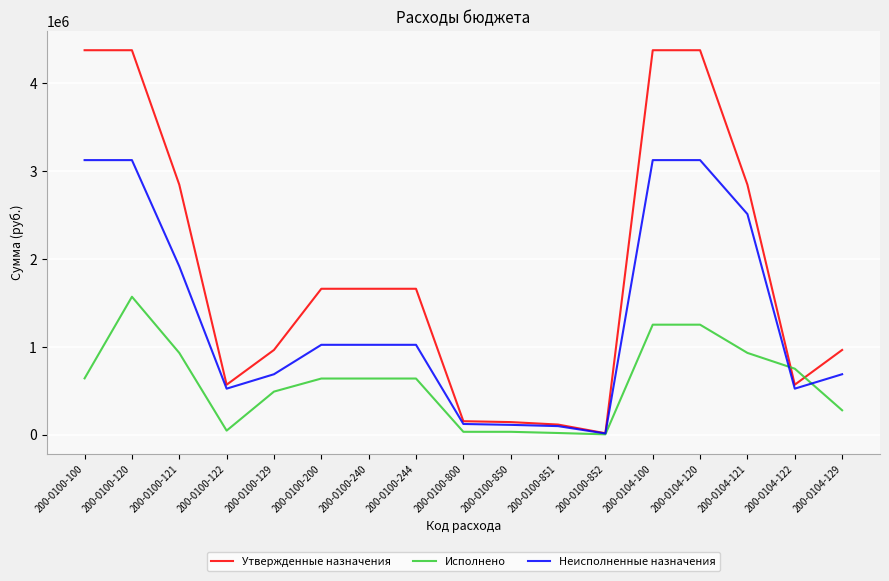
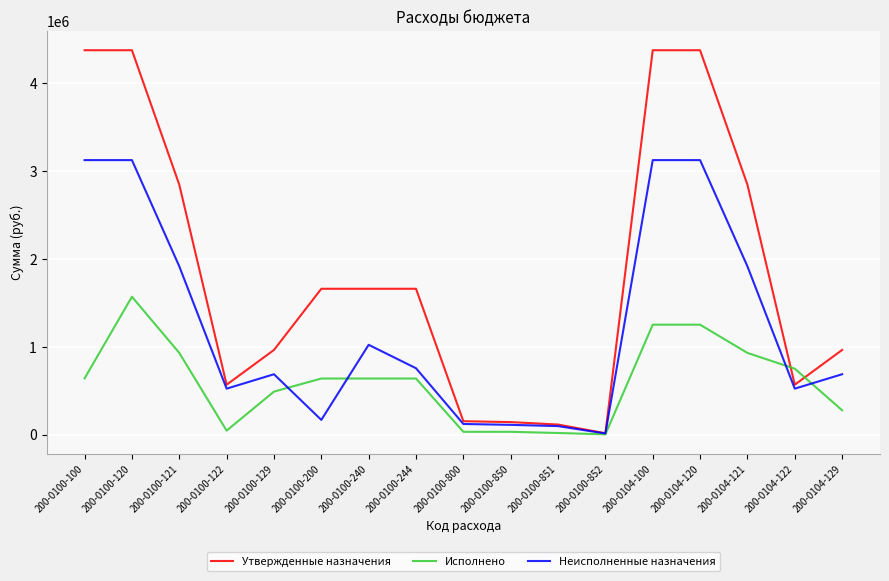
Неисполненные назначения, 200-0100-200: 1000000 -> 200000
Неисполненные назначения, 200-0100-244: 1000000 -> 800000
Неисполненные назначения, 200-0104-121: 2500000 -> 1900000
